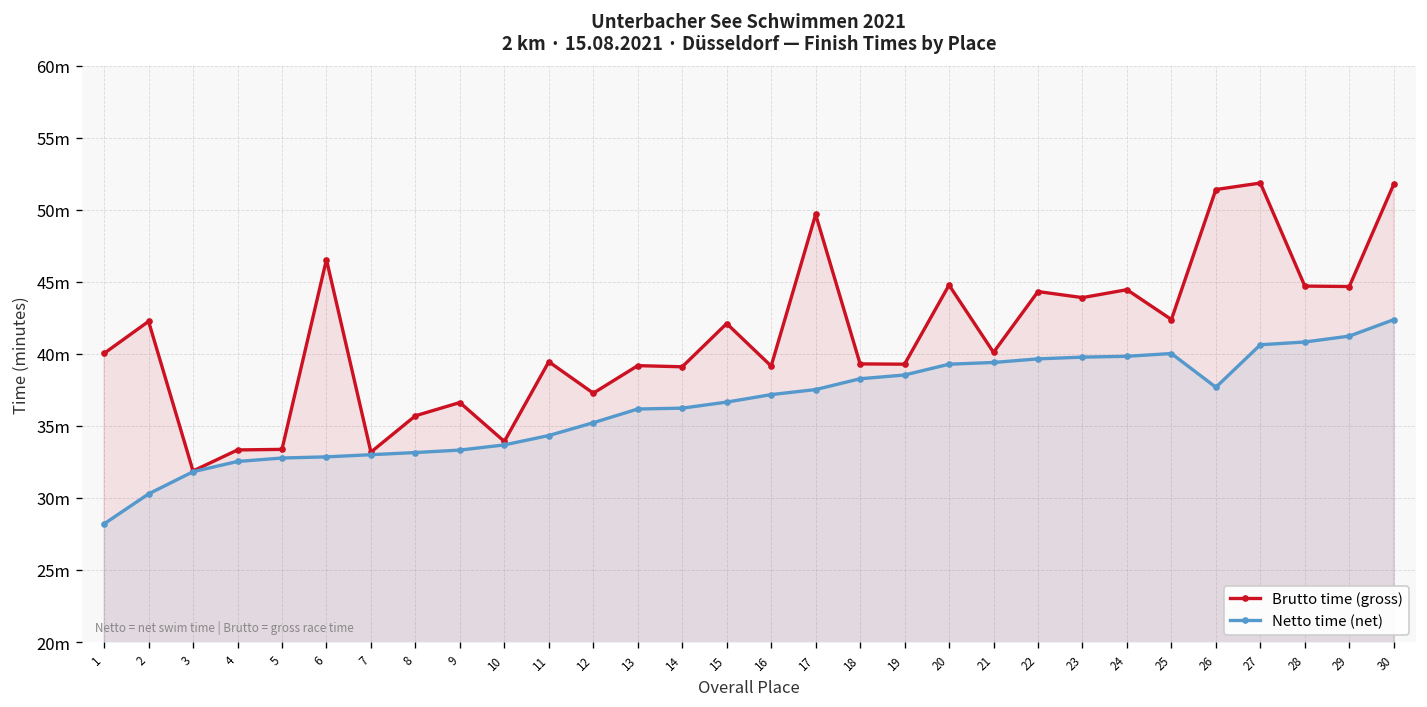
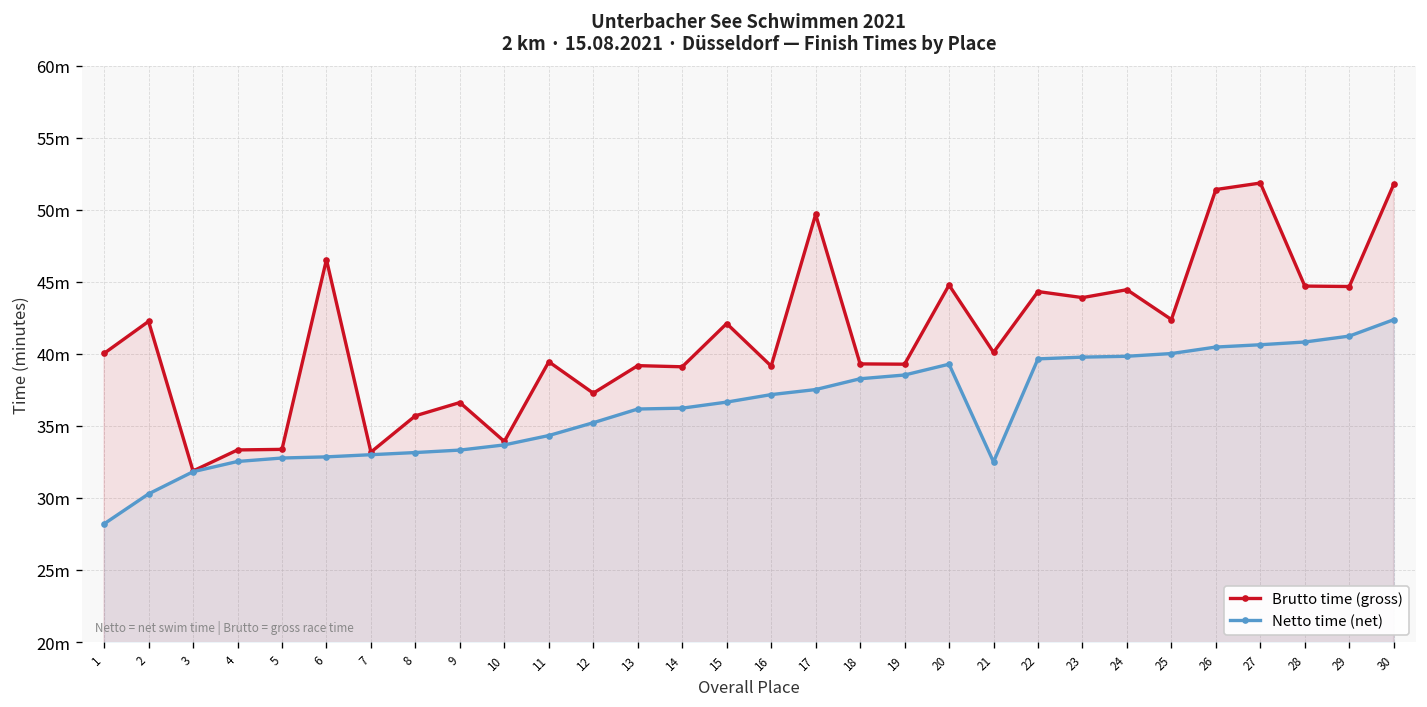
Netto time (net), 21: 39.4m -> 32.5m
Netto time (net), 26: 37.7m -> 40.5m
